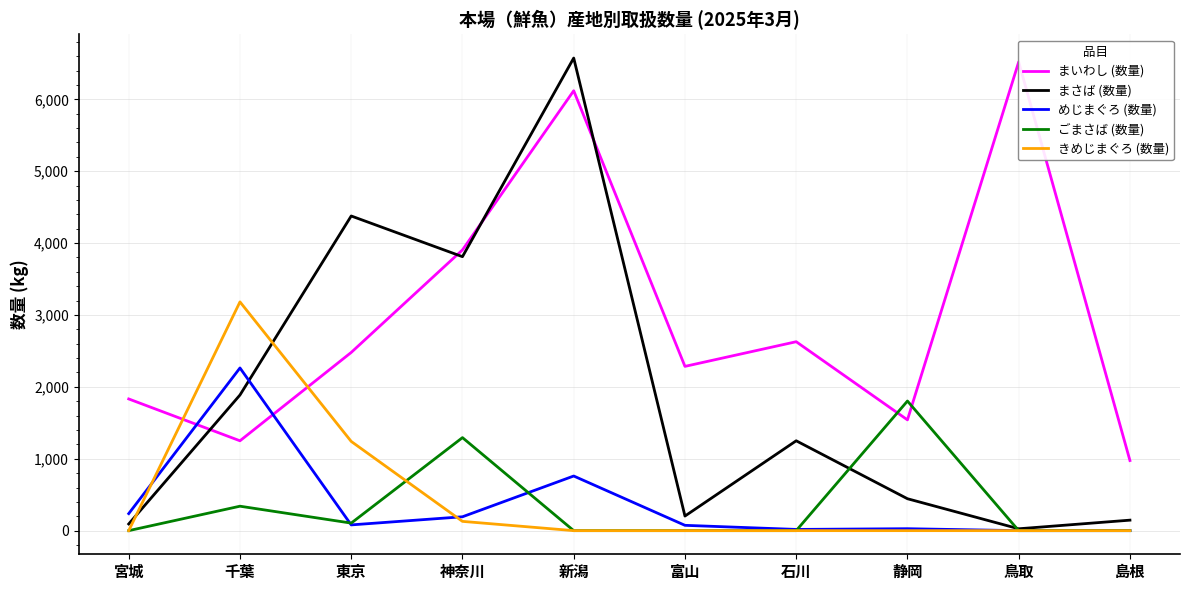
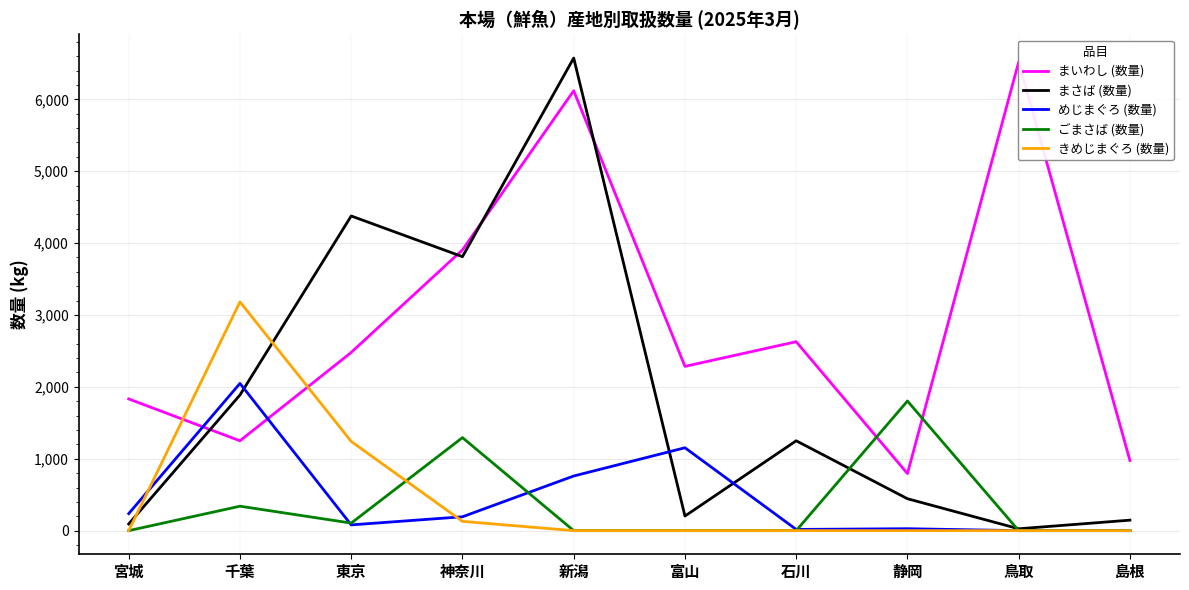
めじまぐろ (数量), 千葉: 2,300 -> 2,000
めじまぐろ (数量), 富山: 100 -> 1,200
まいわし (数量), 静岡: 1,500 -> 800
